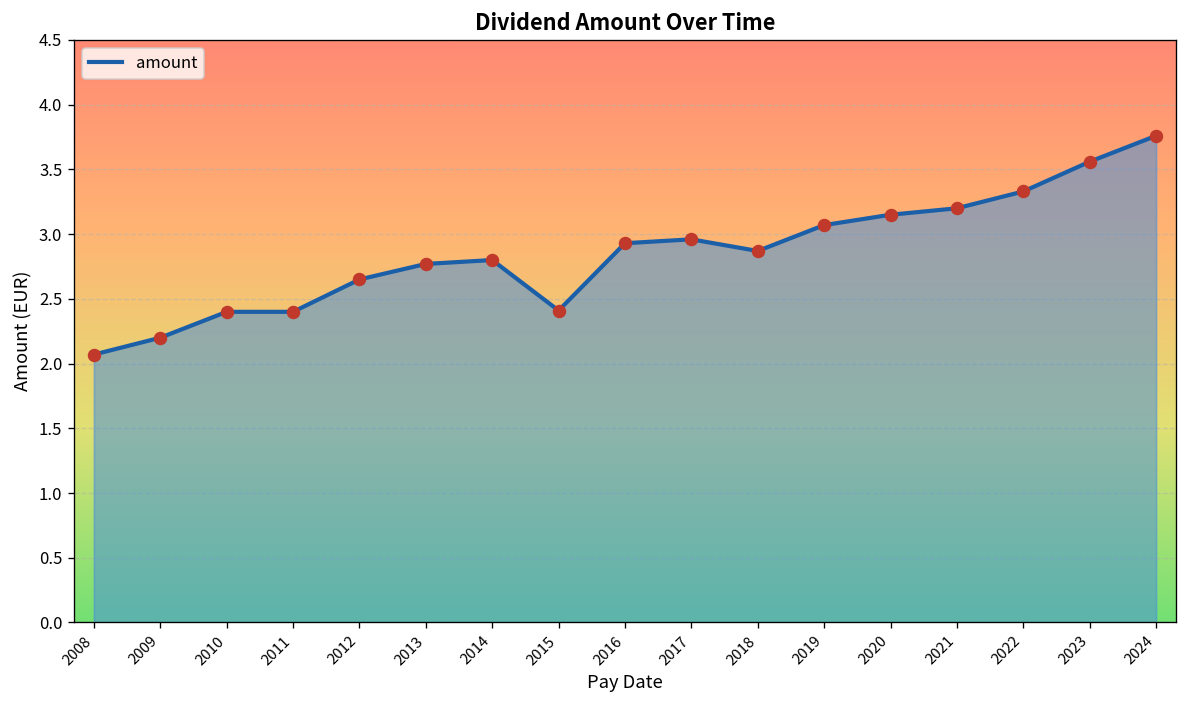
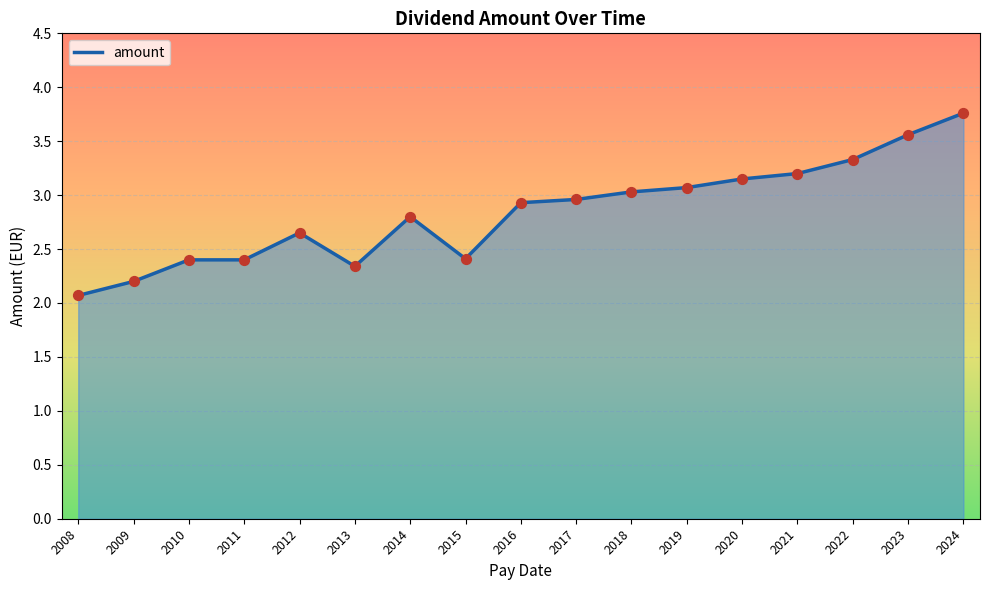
2013: 2.77 -> 2.34
2018: 2.87 -> 3.03
